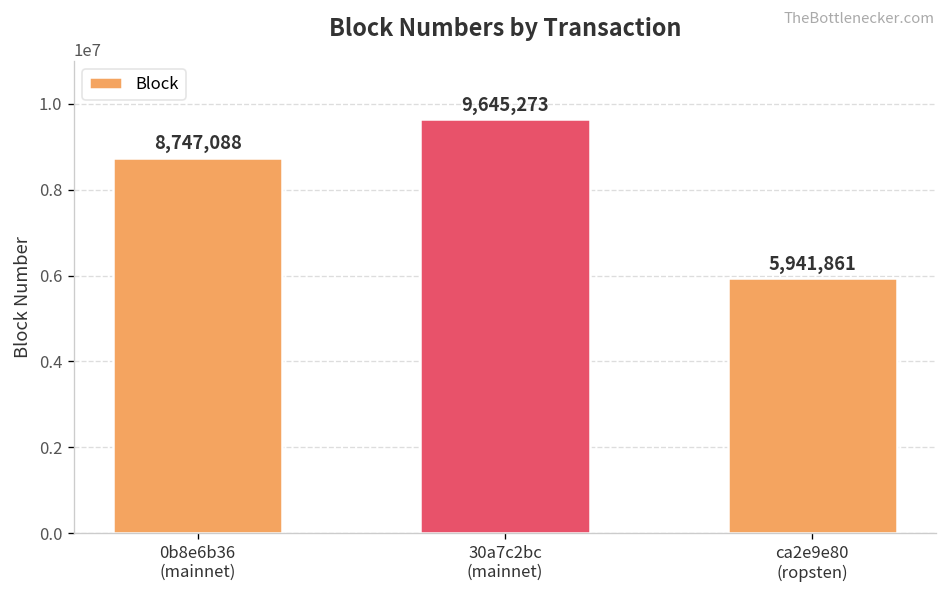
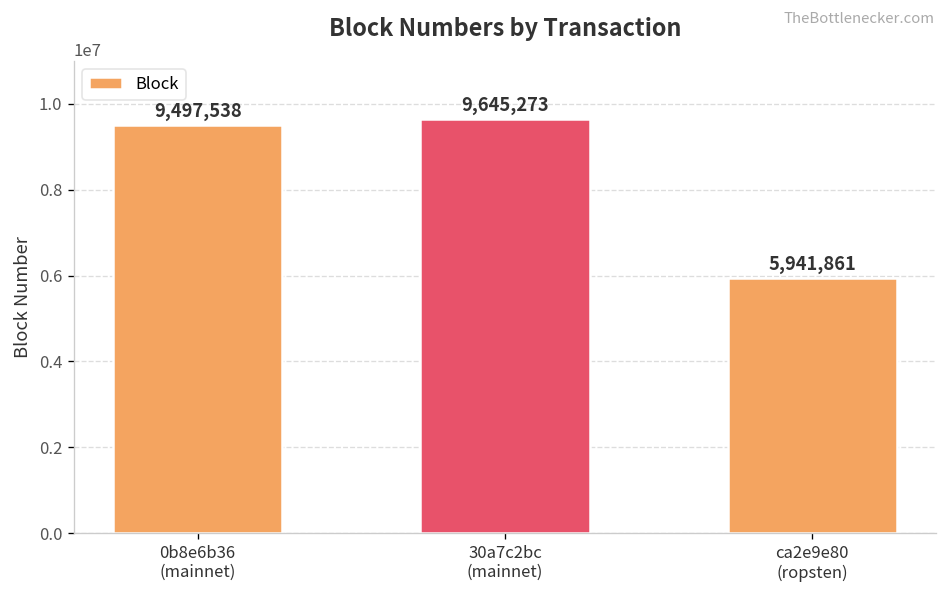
0b8e6b36 (mainnet): 8,747,088 -> 9,497,538
